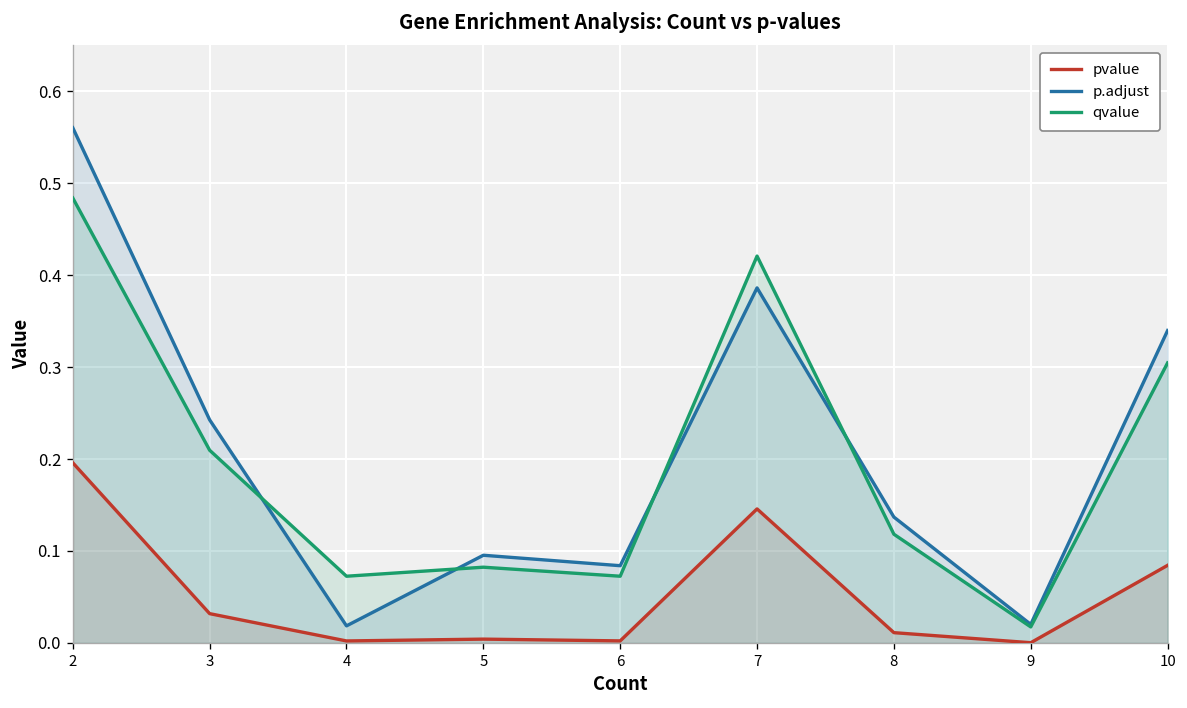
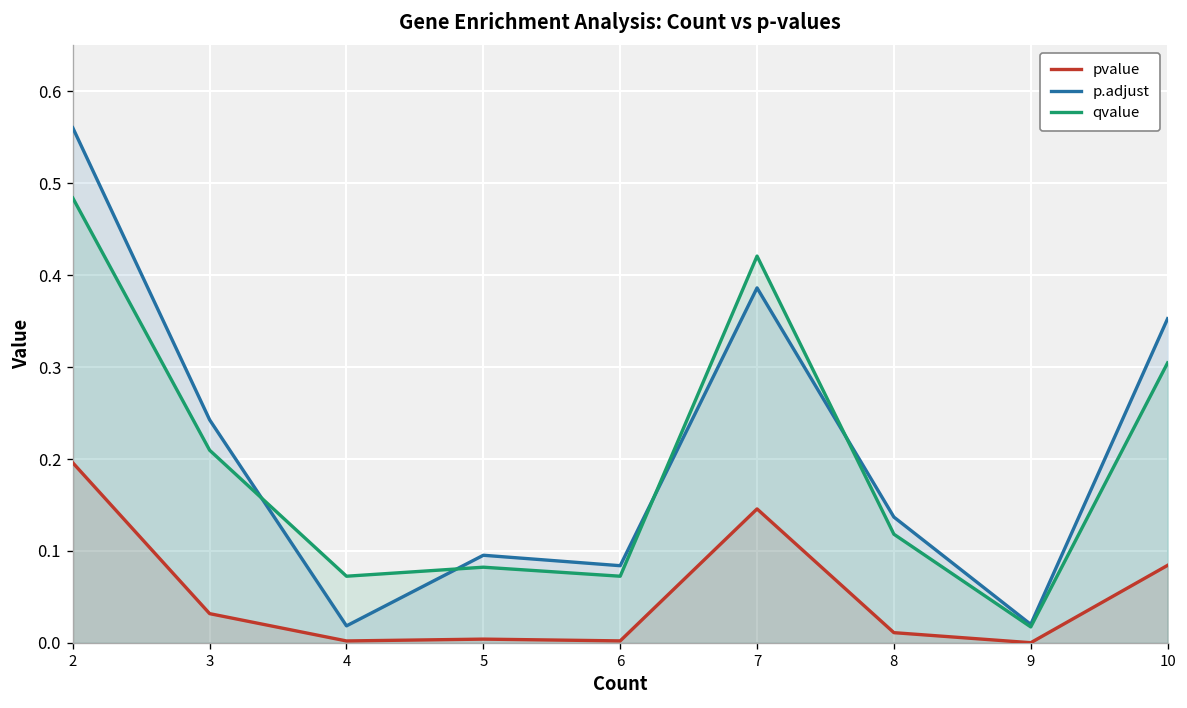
p.adjust, 10: 0.34 -> 0.35
